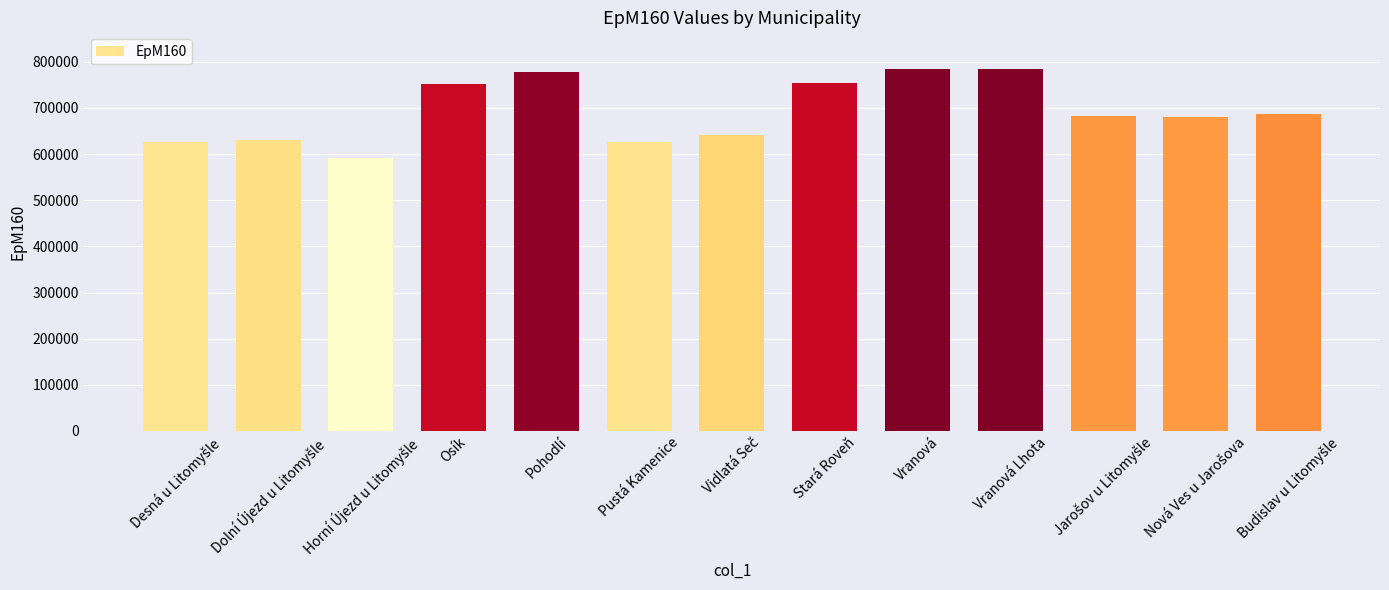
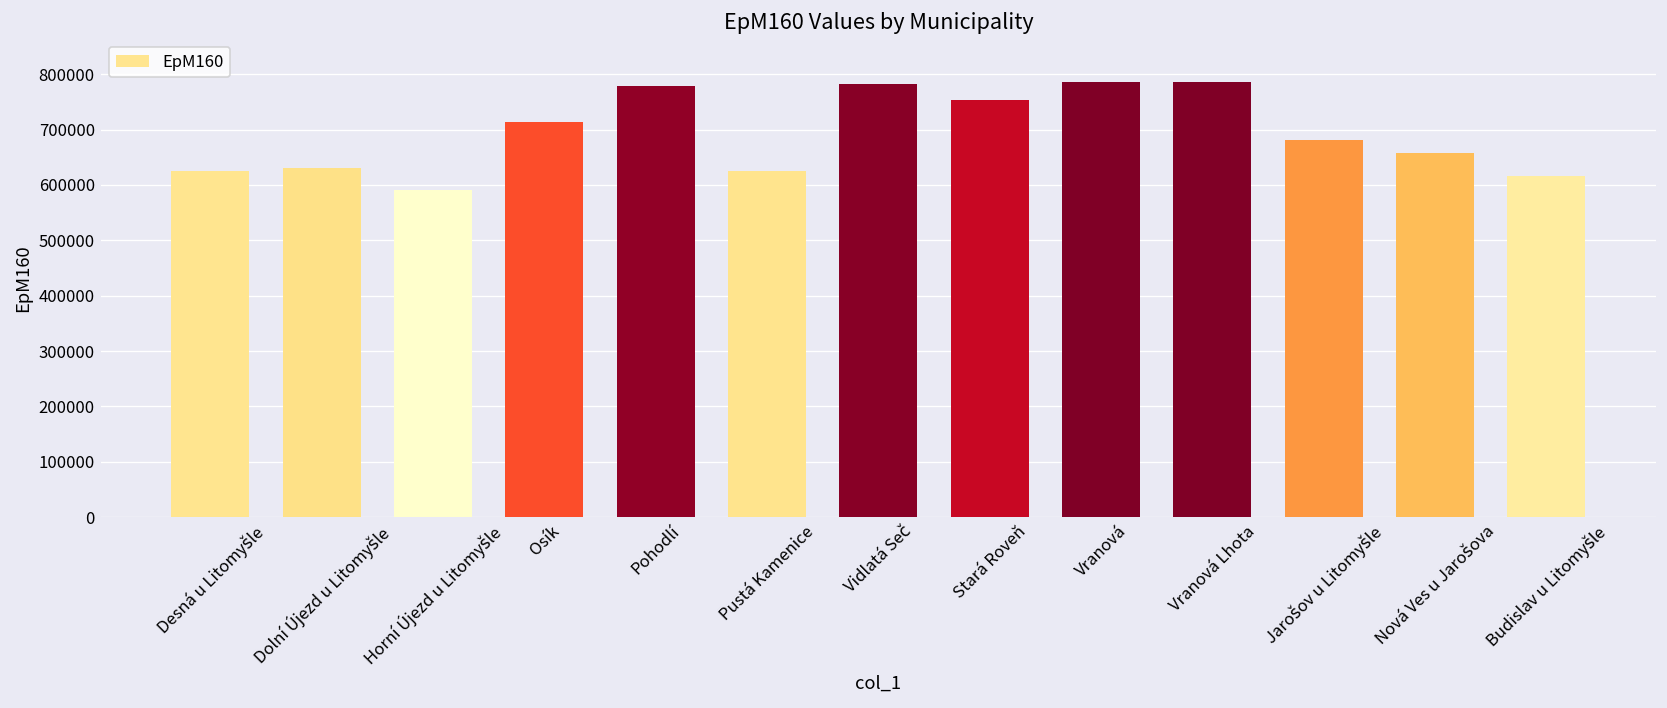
Osík: 750000 -> 710000
Vidlatá Seč: 640000 -> 780000
Nová Ves u Jarošova: 680000 -> 660000
Budislav u Litomyšle: 690000 -> 620000
